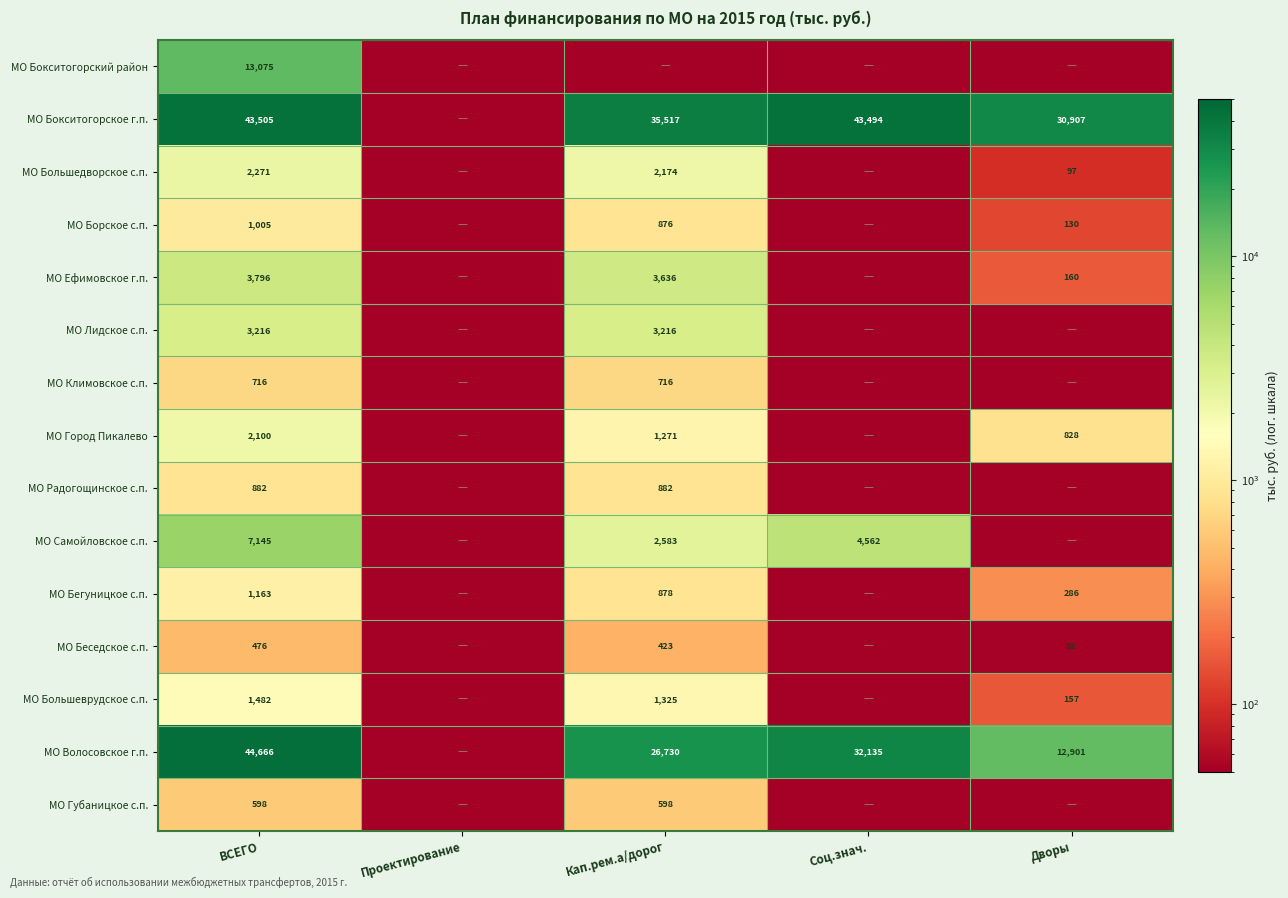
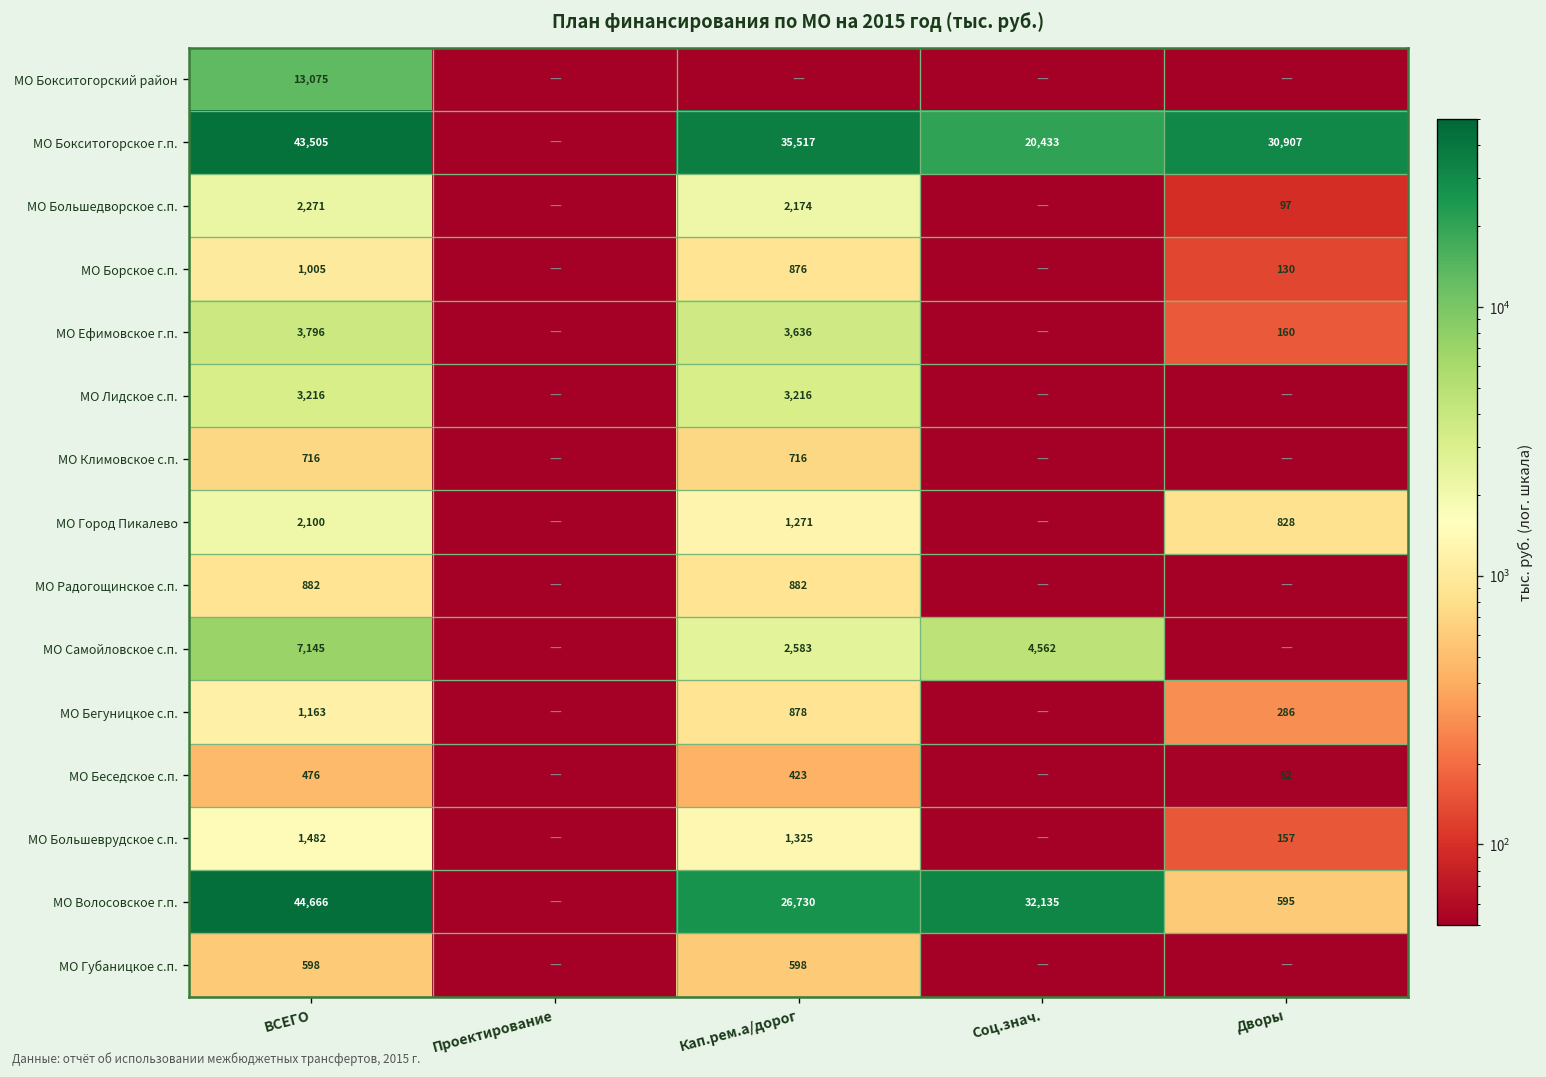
МО Бокситогорское г.п., Соц.знач.: 43,494 -> 20,433
МО Волосовское г.п., Дворы: 12,901 -> 595
